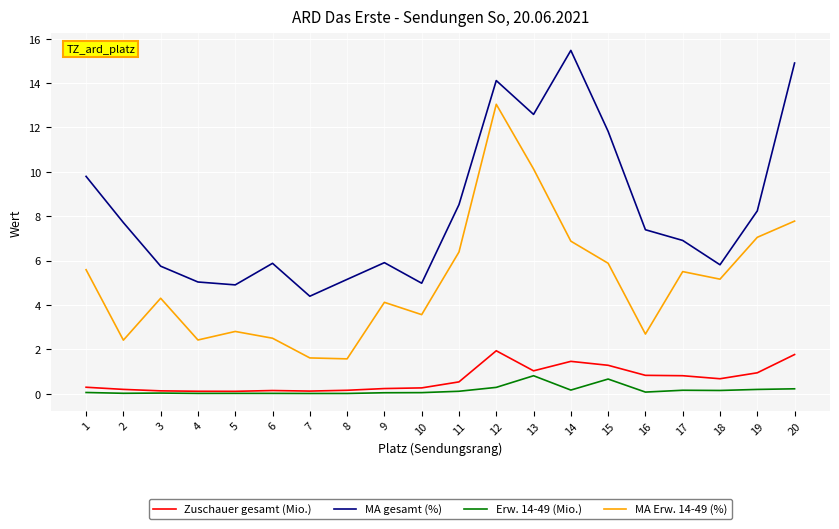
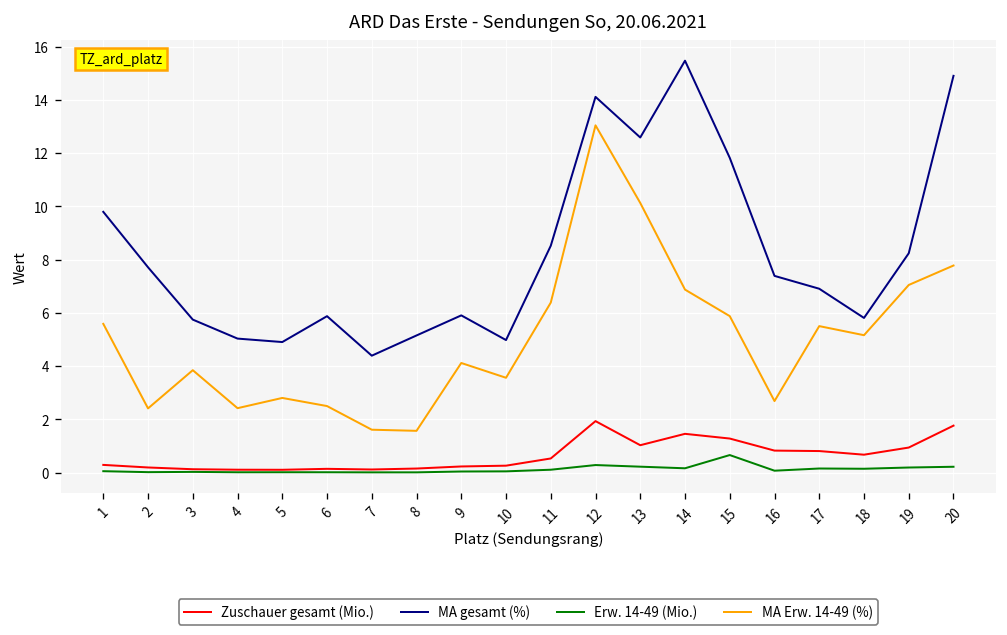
MA Erw. 14-49 (%), 3: 4.3 -> 3.8
Erw. 14-49 (Mio.), 13: 0.8 -> 0.2
